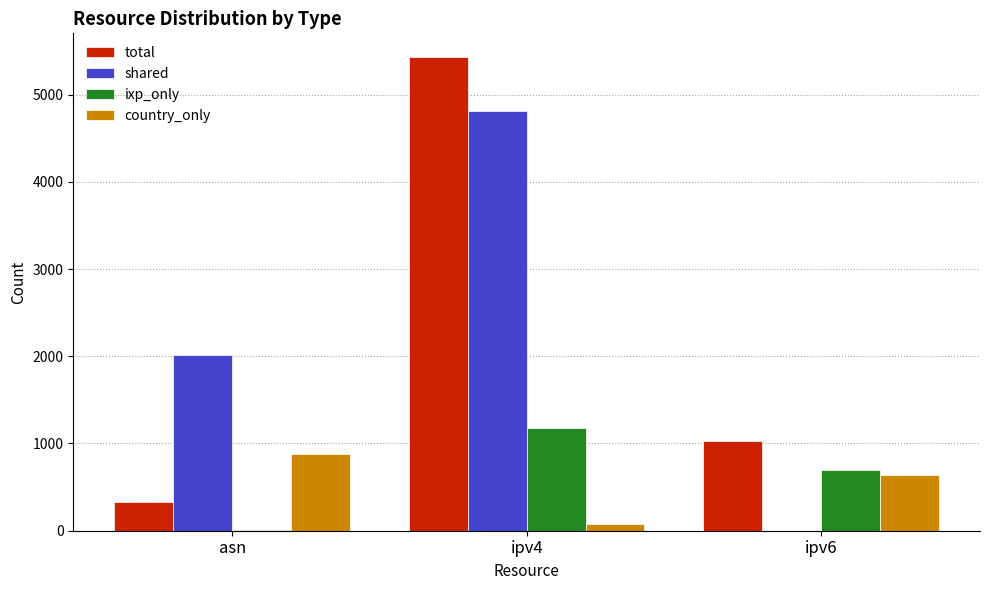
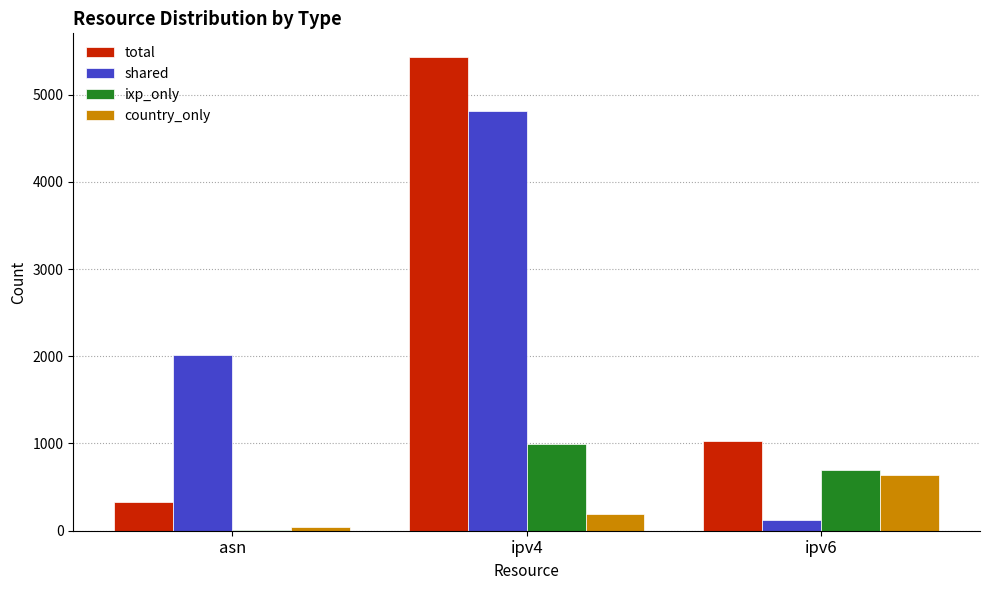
country_only, asn: 900 -> 0
ixp_only, ipv4: 1200 -> 1000
country_only, ipv4: 100 -> 200
shared, ipv6: 0 -> 100
